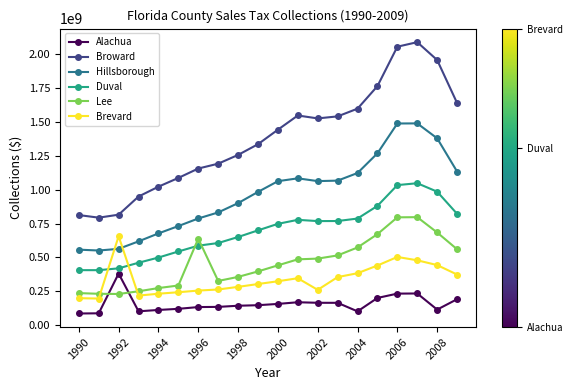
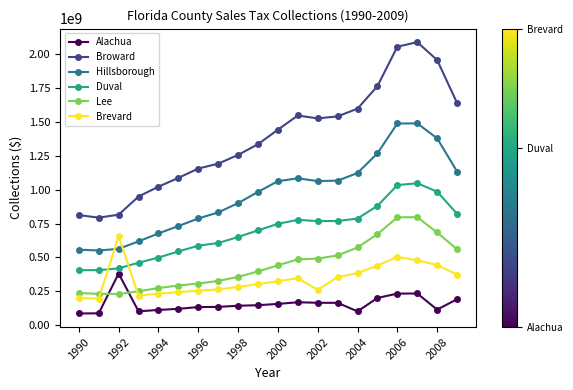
Lee, 1996: 640000000 -> 310000000
